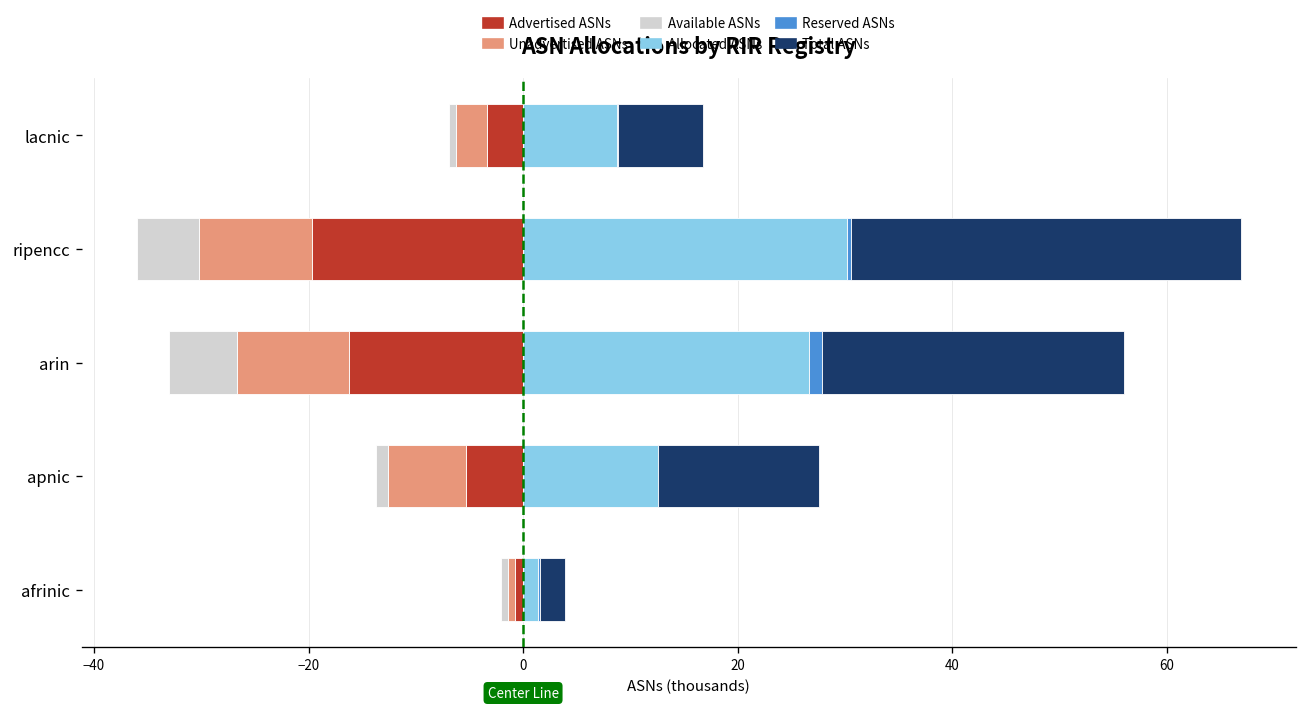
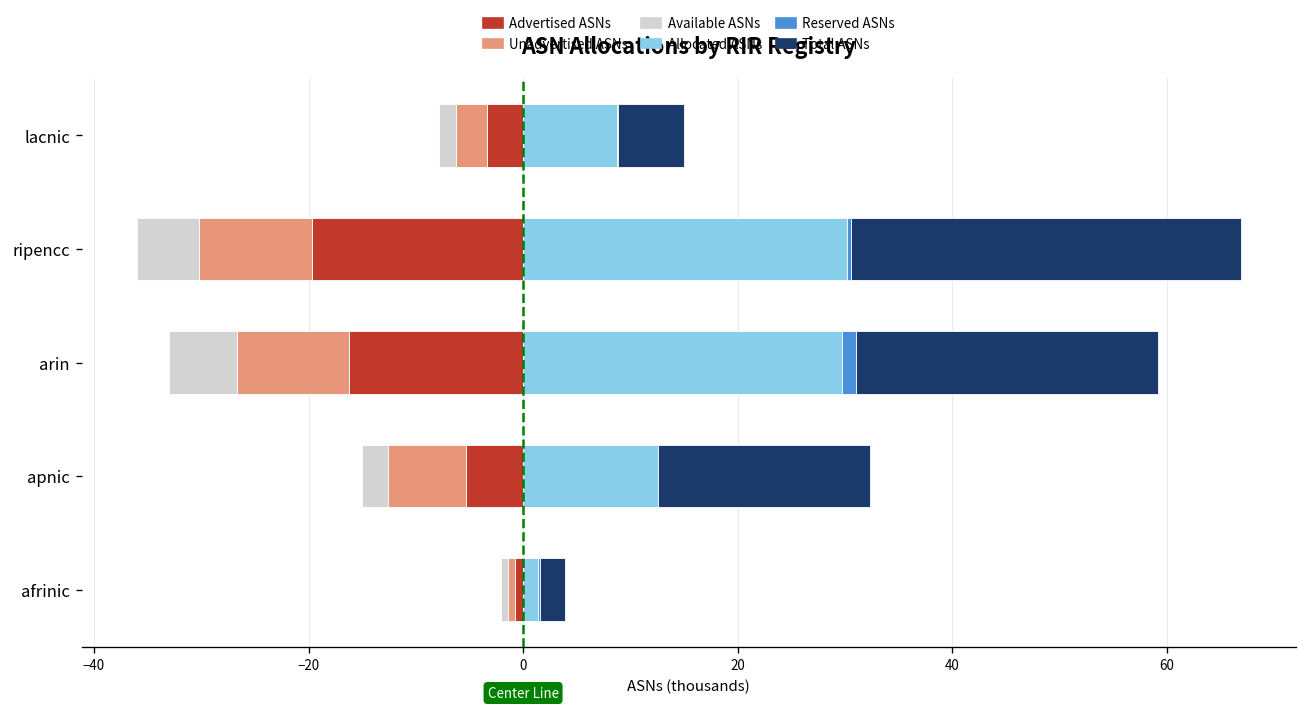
Available ASNs, lacnic: -1 -> -2
Total ASNs, lacnic: 8 -> 6
Allocated ASNs, arin: 27 -> 30
Available ASNs, apnic: -1 -> -2
Total ASNs, apnic: 15 -> 20
